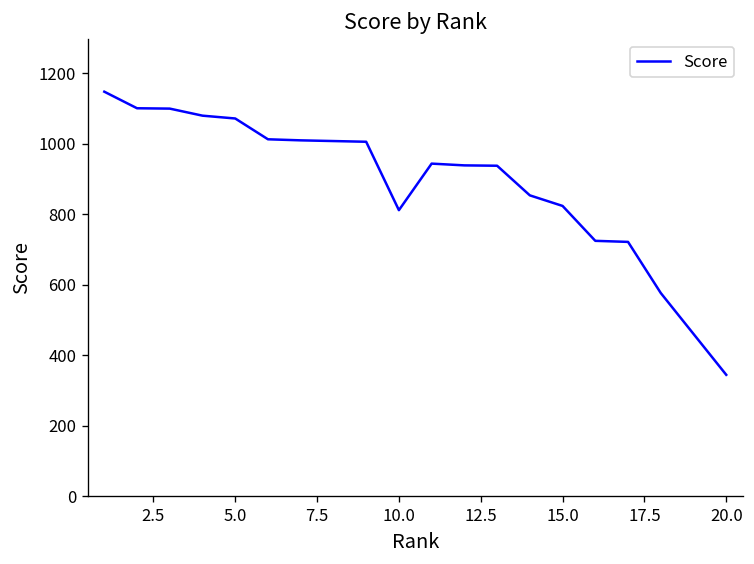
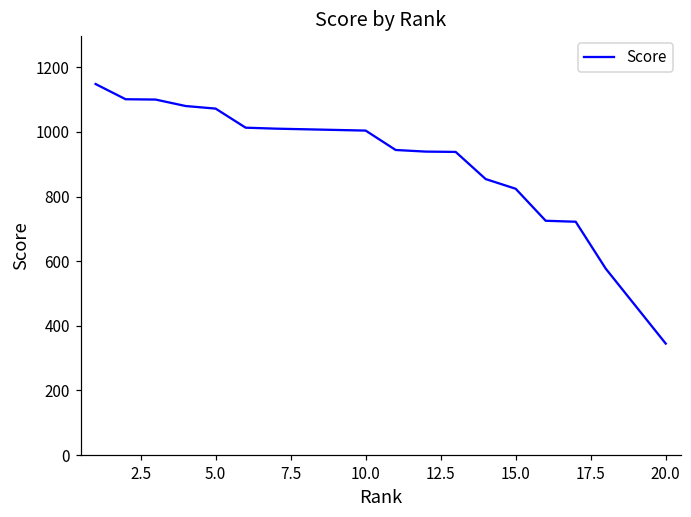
10.0: 810 -> 1000
